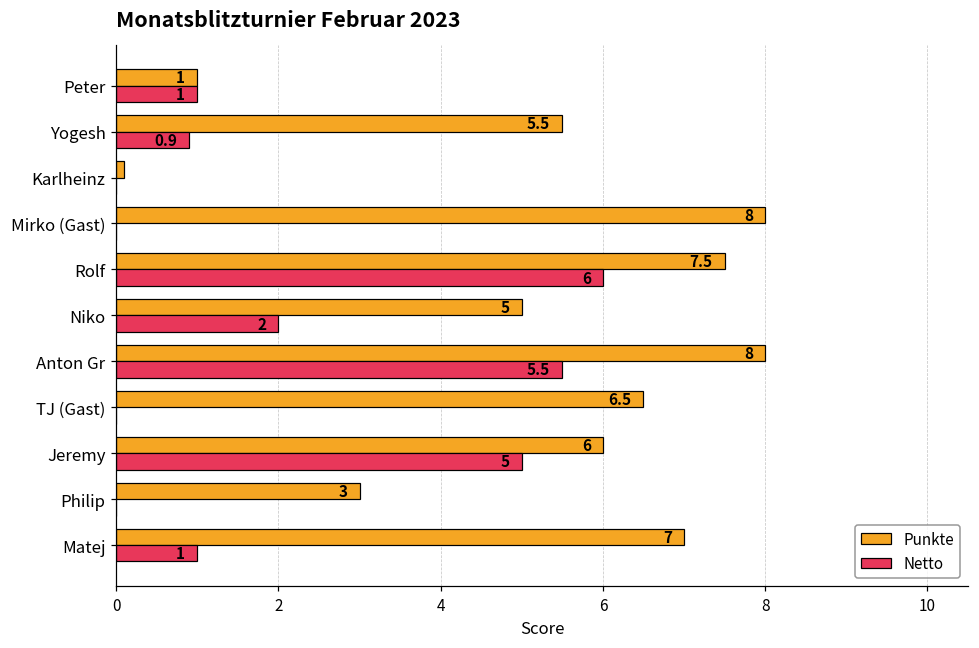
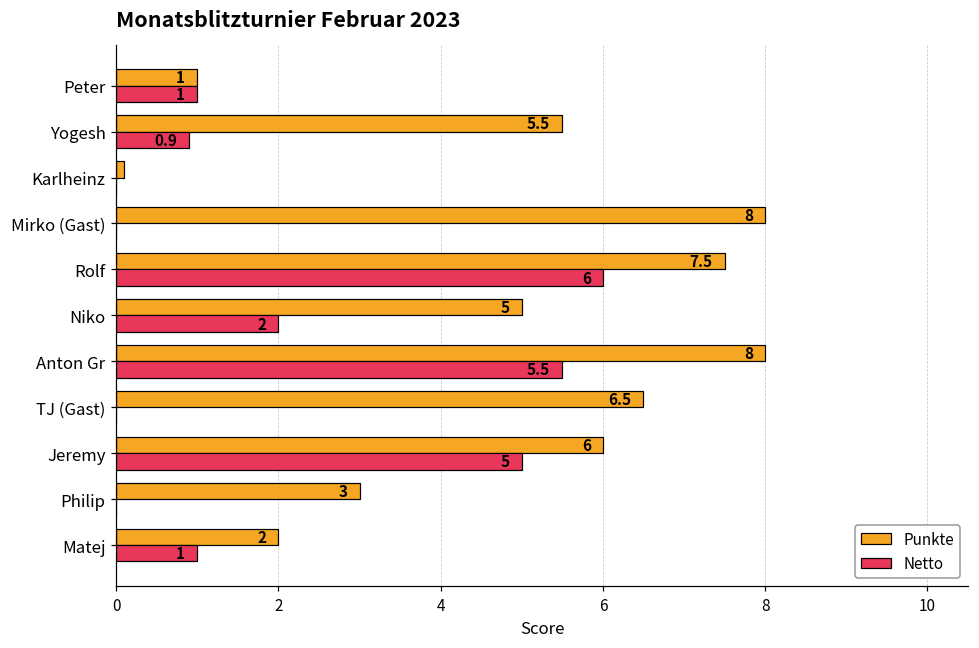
Punkte, Matej: 7 -> 2
